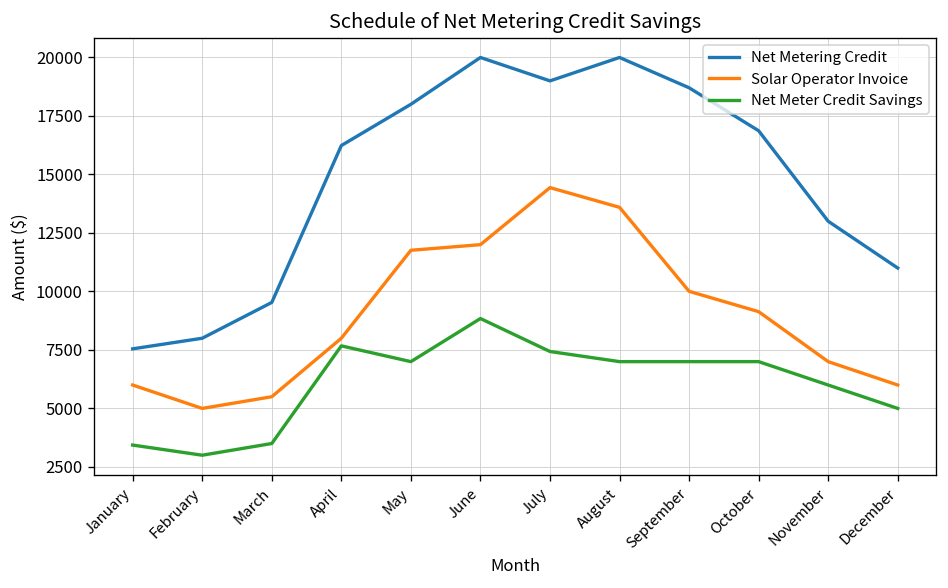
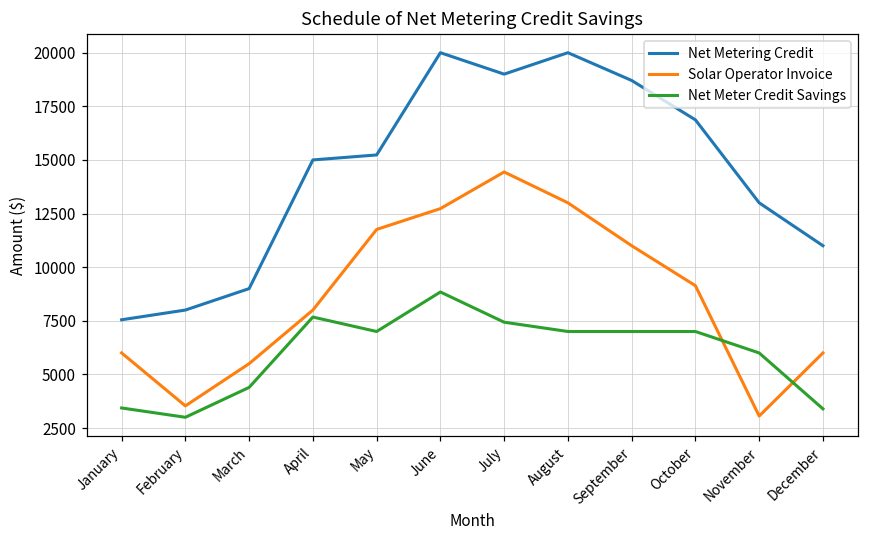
Solar Operator Invoice, February: 5000 -> 3500
Net Metering Credit, March: 9500 -> 9000
Net Meter Credit Savings, March: 3500 -> 4400
Net Metering Credit, April: 16200 -> 15000
Net Metering Credit, May: 18000 -> 15200
Solar Operator Invoice, June: 12000 -> 12700
Solar Operator Invoice, August: 13600 -> 13000
Solar Operator Invoice, September: 10000 -> 11000
Solar Operator Invoice, November: 7000 -> 3100
Net Meter Credit Savings, December: 5000 -> 3400
